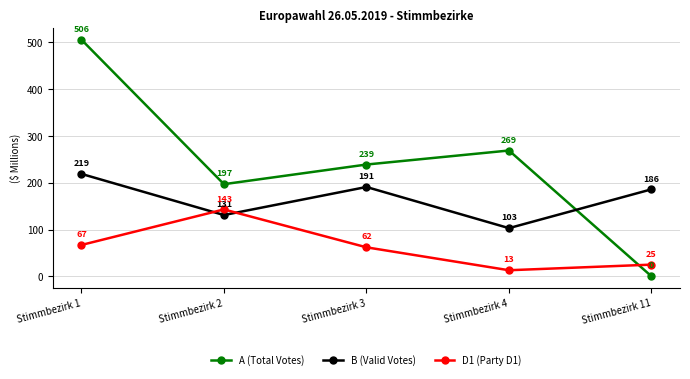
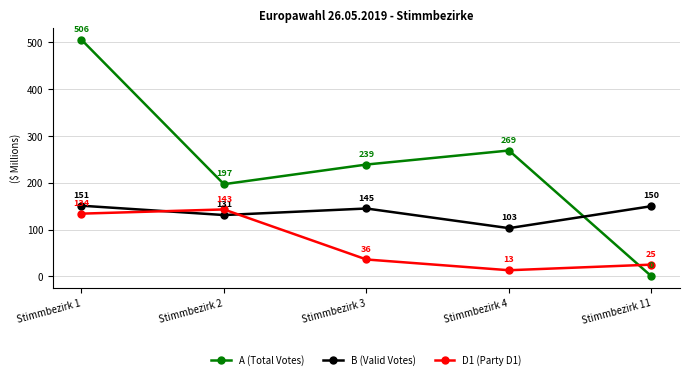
B (Valid Votes), Stimmbezirk 1: 219 -> 151
D1 (Party D1), Stimmbezirk 1: 67 -> 134
B (Valid Votes), Stimmbezirk 3: 191 -> 145
D1 (Party D1), Stimmbezirk 3: 62 -> 36
B (Valid Votes), Stimmbezirk 11: 186 -> 150
